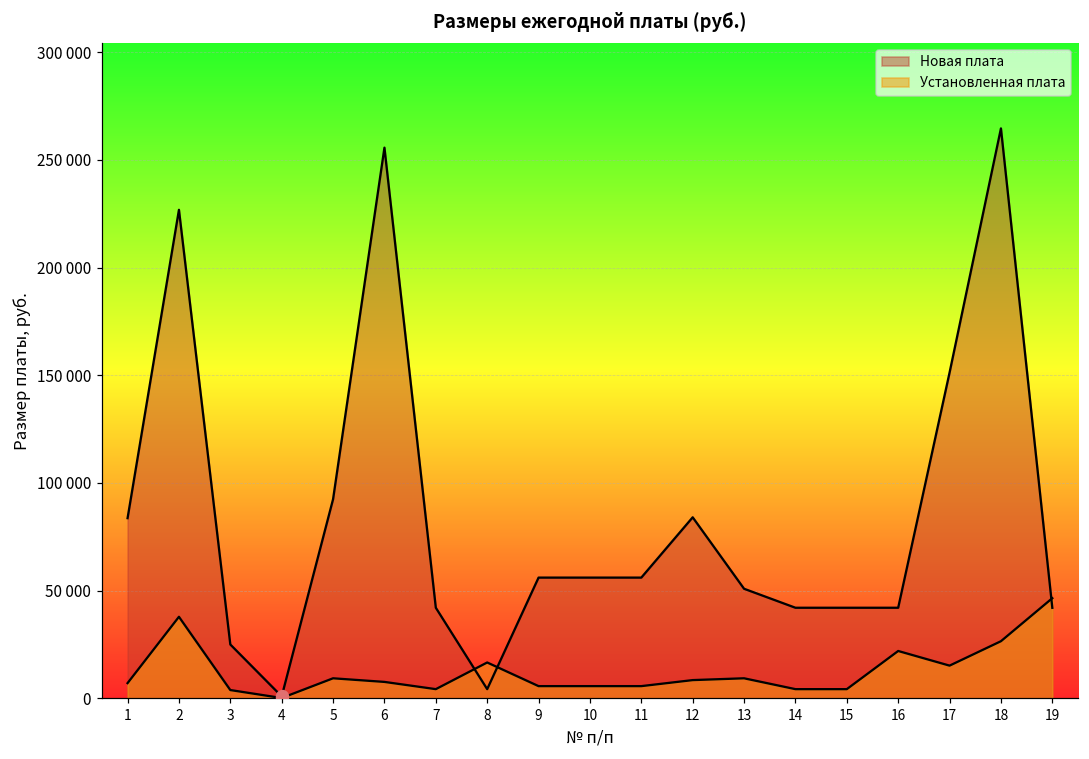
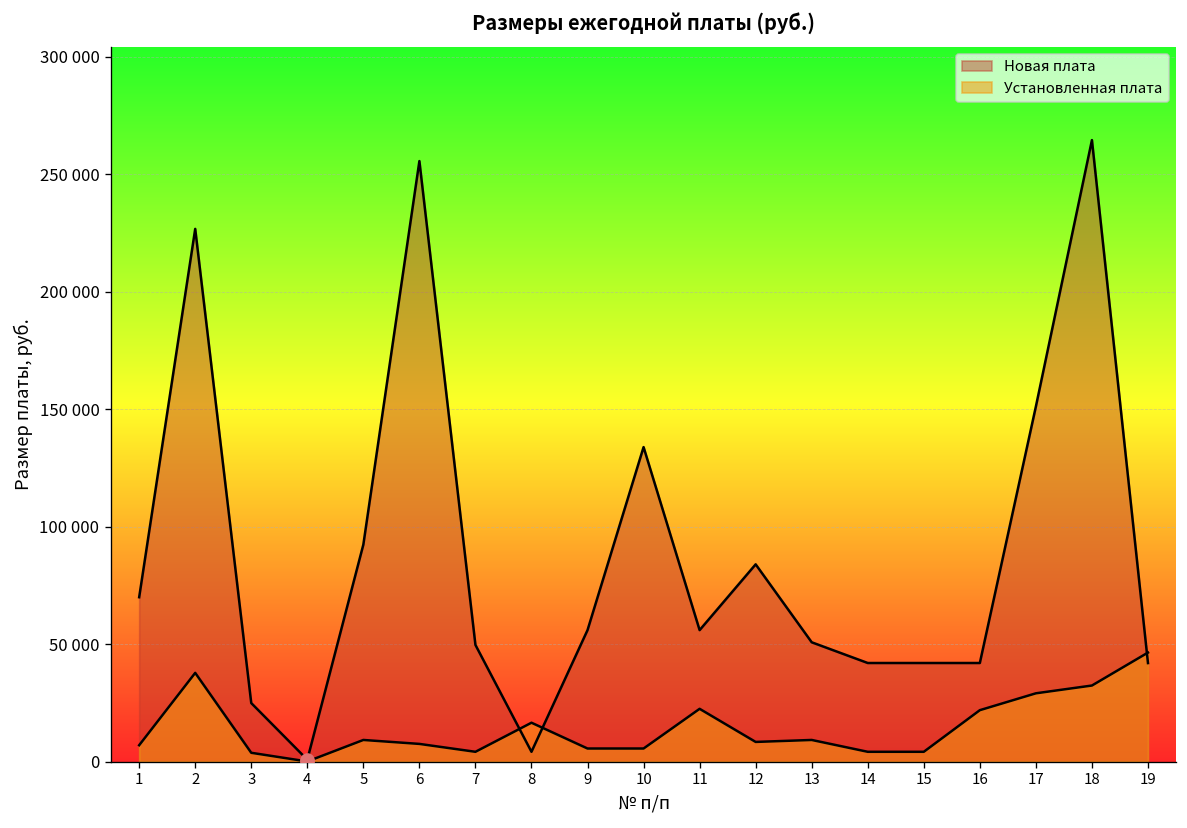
Новая плата, 1: 84000 -> 70000
Новая плата, 7: 42000 -> 50000
Новая плата, 10: 56000 -> 134000
Установленная плата, 11: 6000 -> 22000
Установленная плата, 17: 15000 -> 29000
Установленная плата, 18: 26000 -> 32000
